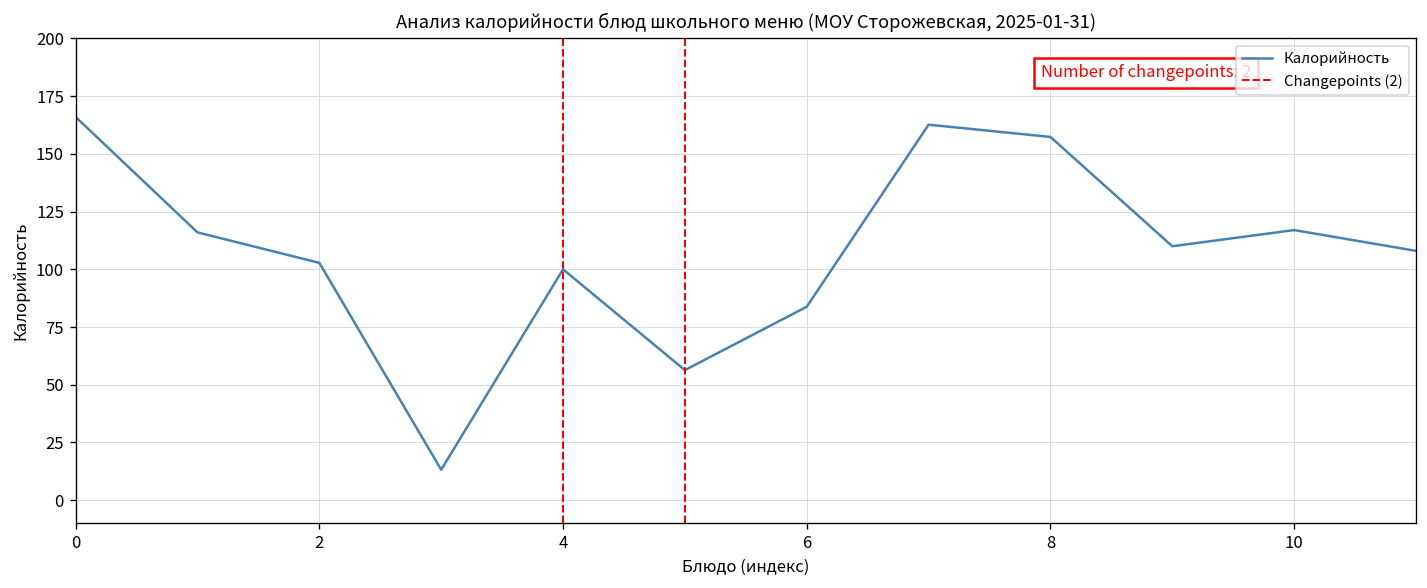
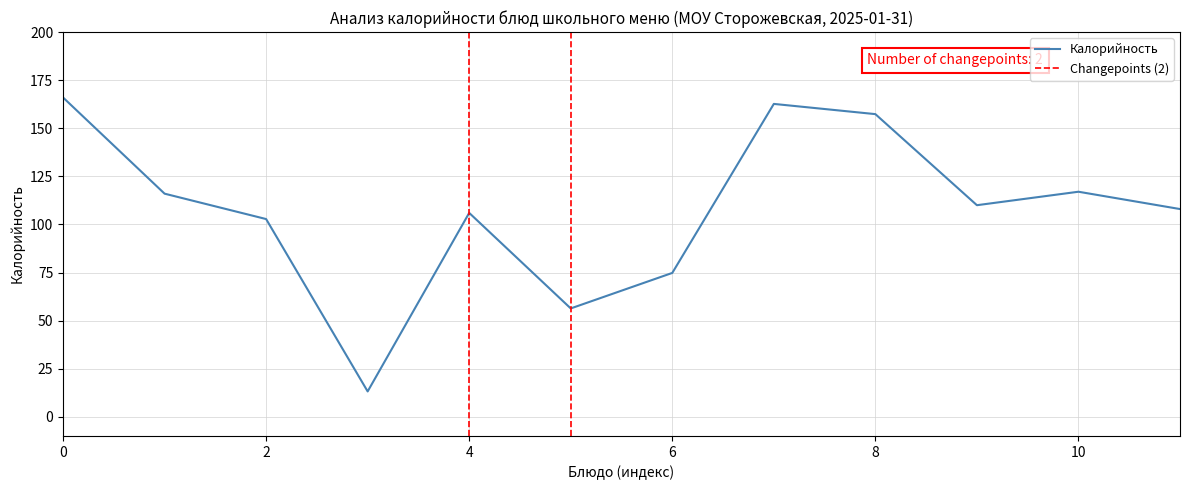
4: 100 -> 106
6: 84 -> 75
